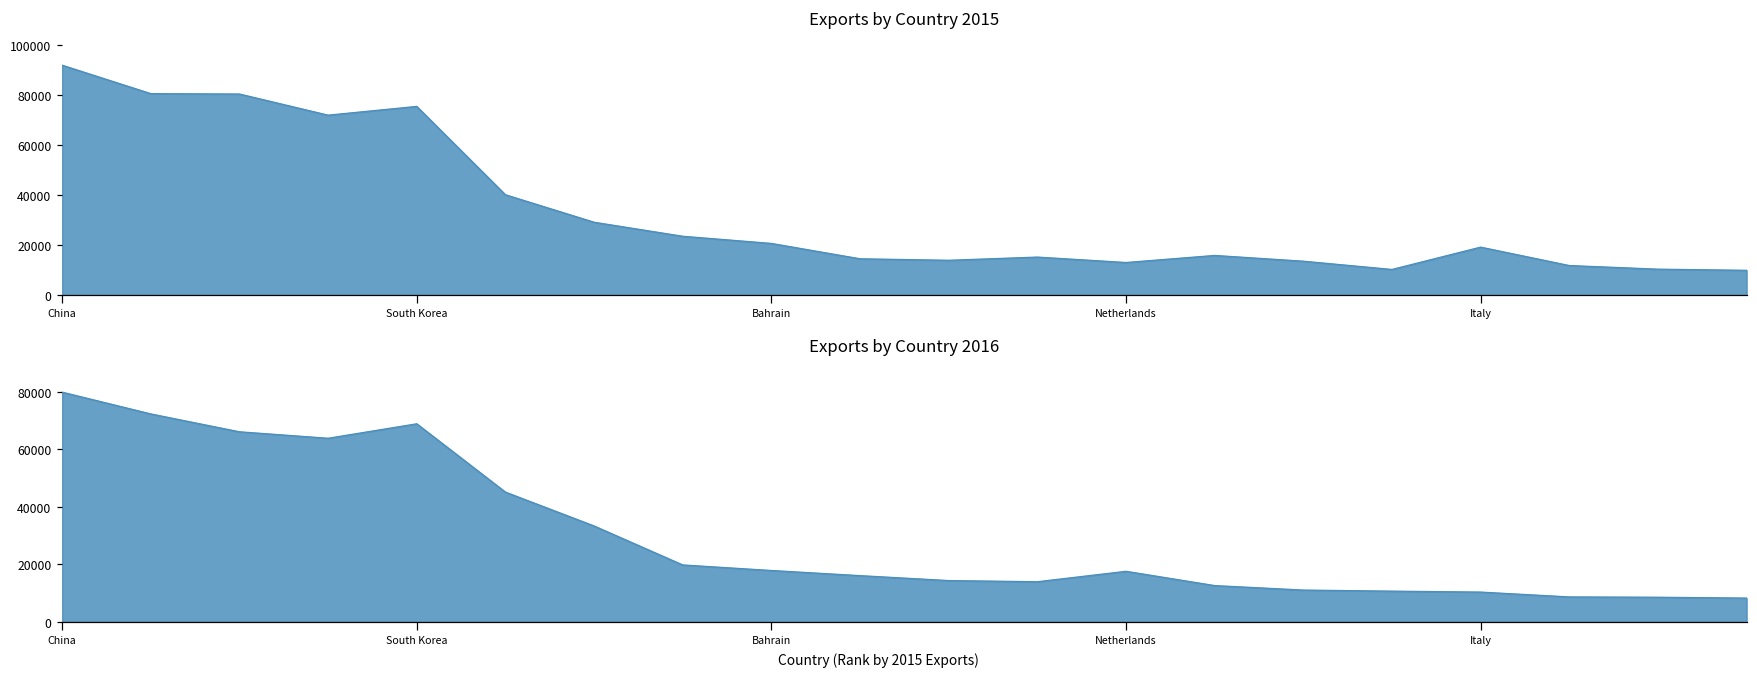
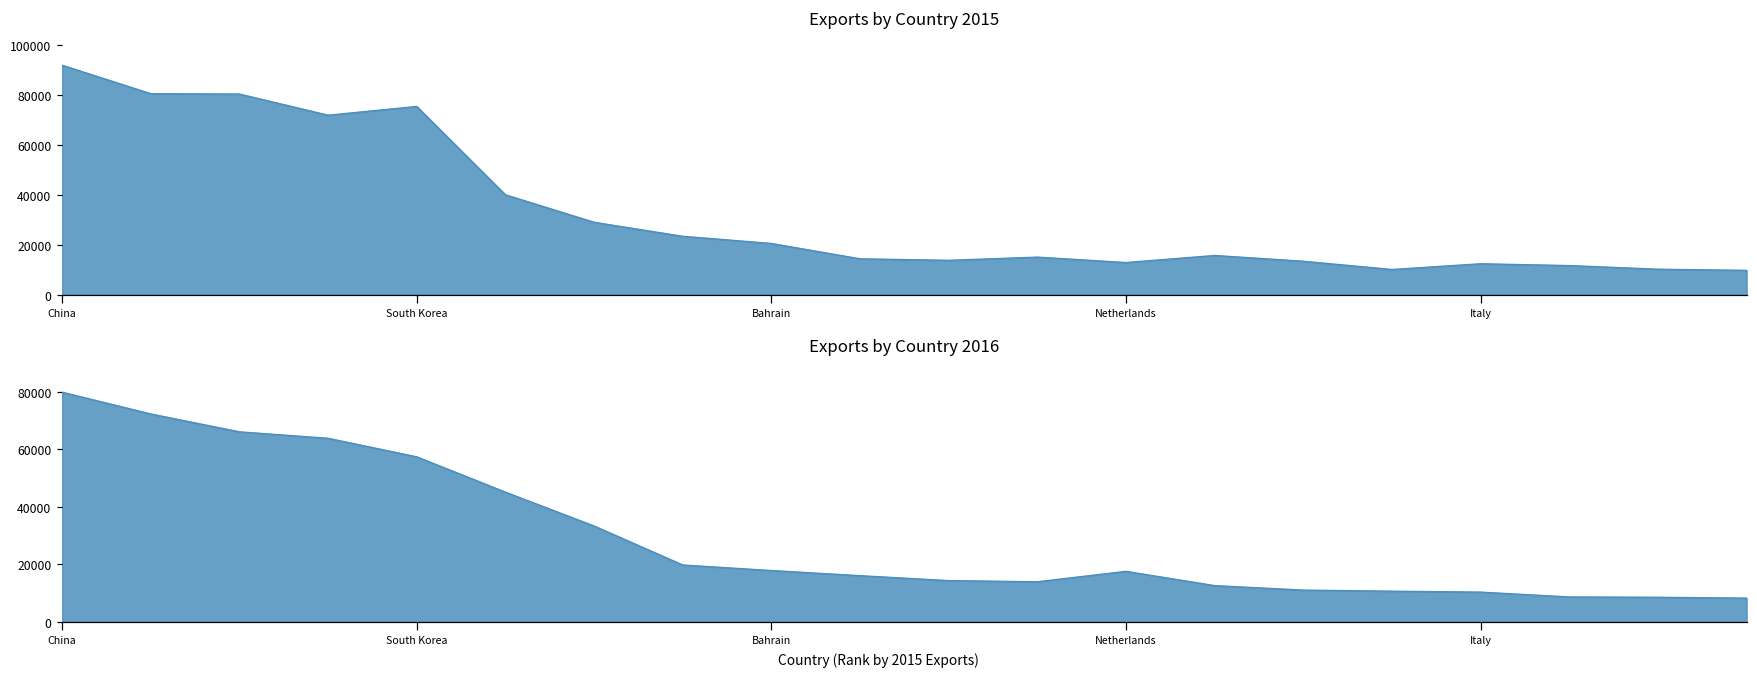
Exports by Country 2015, Italy: 19000 -> 13000
Exports by Country 2016, South Korea: 69000 -> 57000
